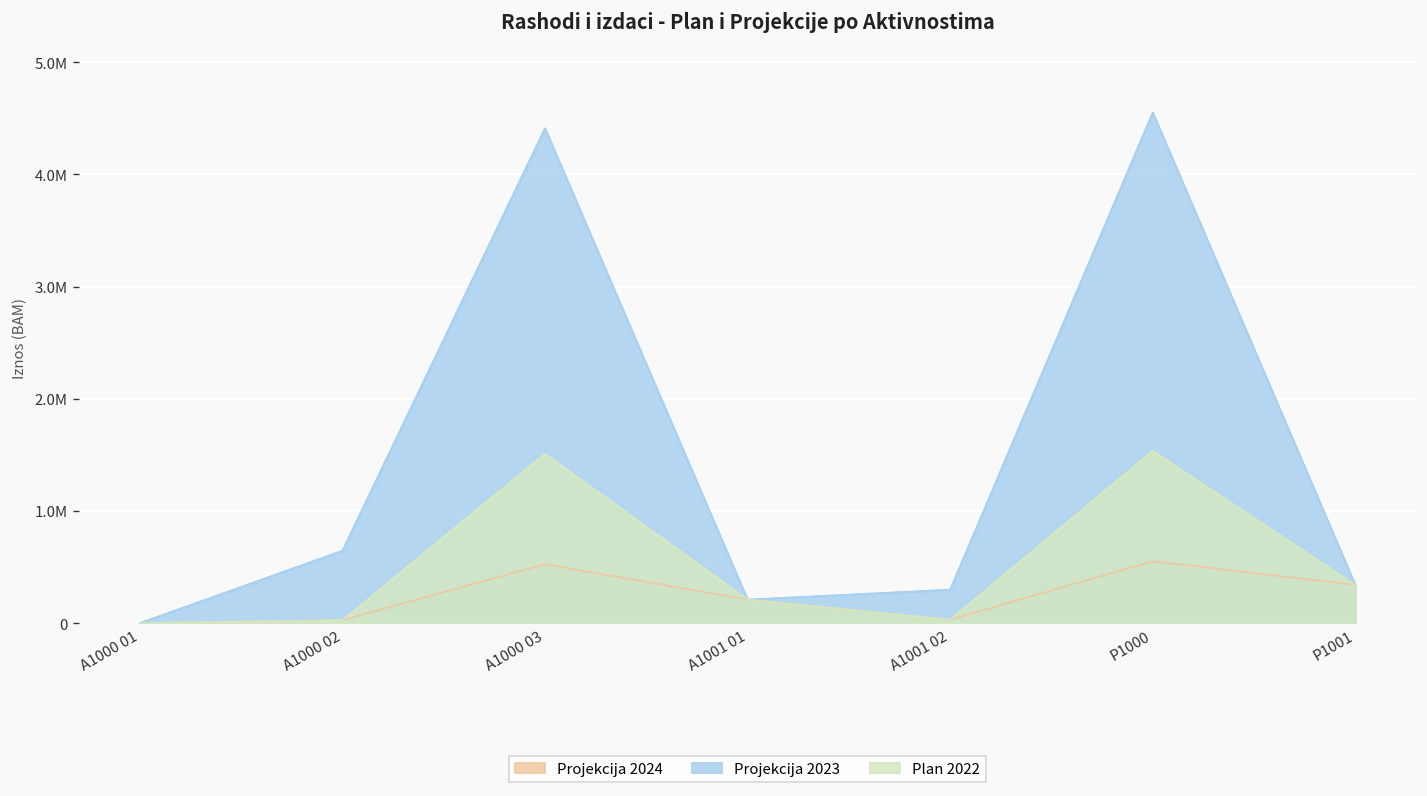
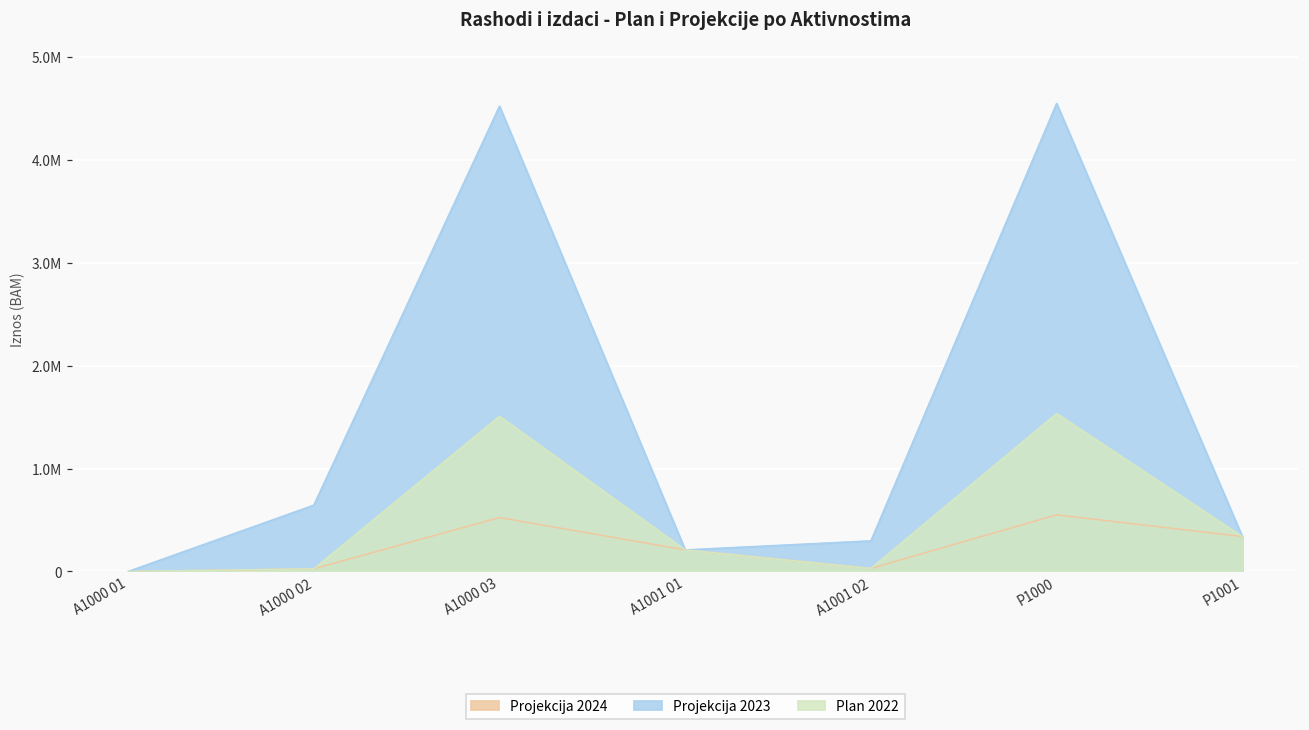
Projekcija 2023, A1000 03: 4400000 -> 4500000
